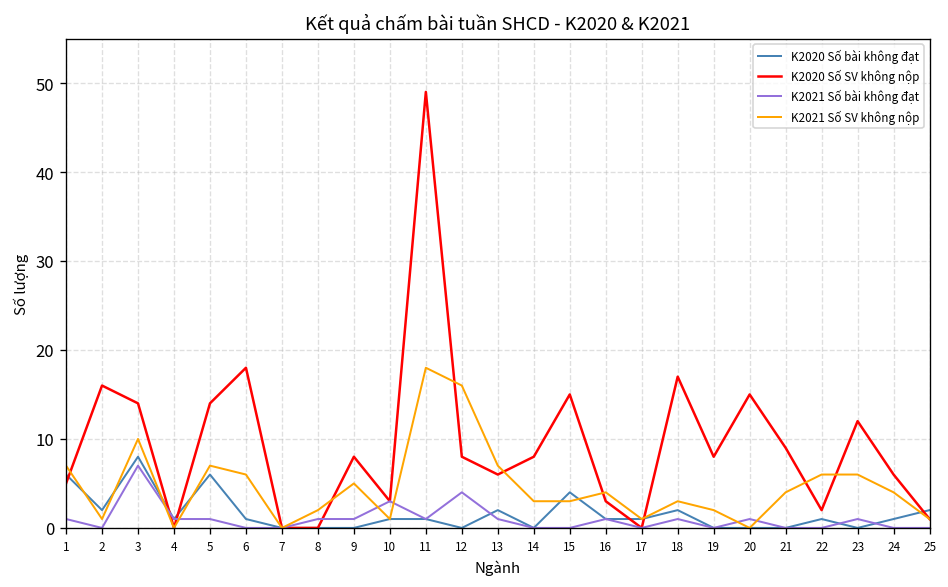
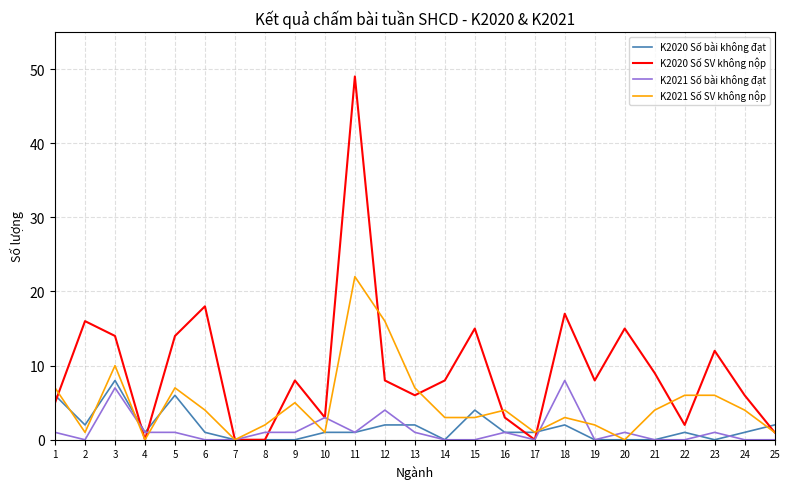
K2021 Số SV không nộp, 6: 6 -> 4
K2021 Số SV không nộp, 11: 18 -> 22
K2020 Số bài không đạt, 12: 0 -> 2
K2021 Số bài không đạt, 18: 1 -> 8
